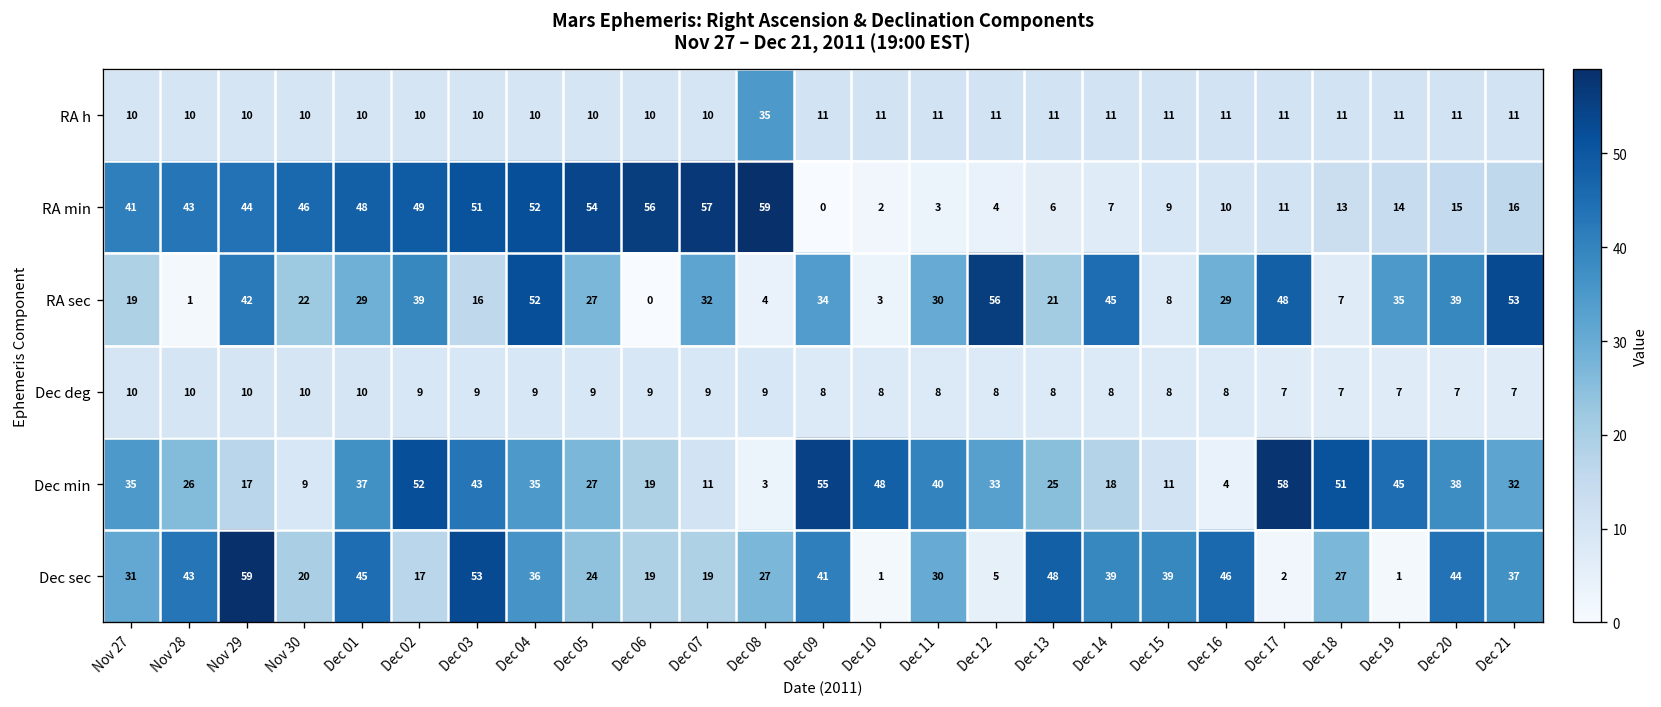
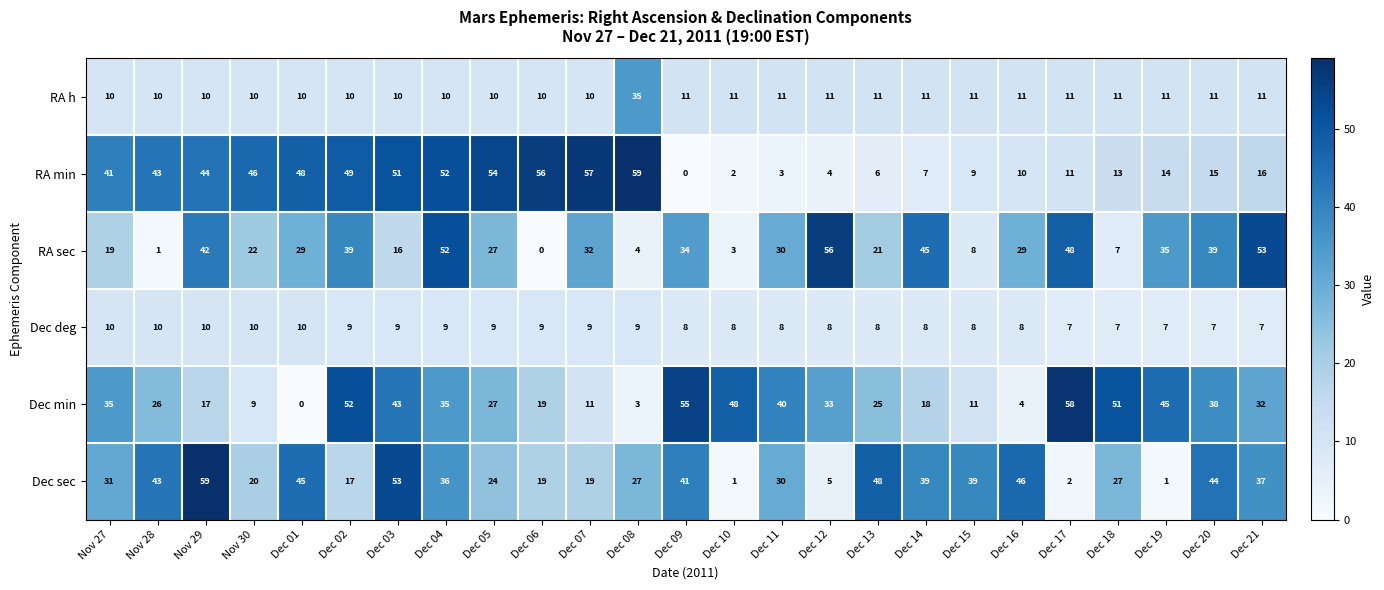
Dec min, Dec 01: 37 -> 0
